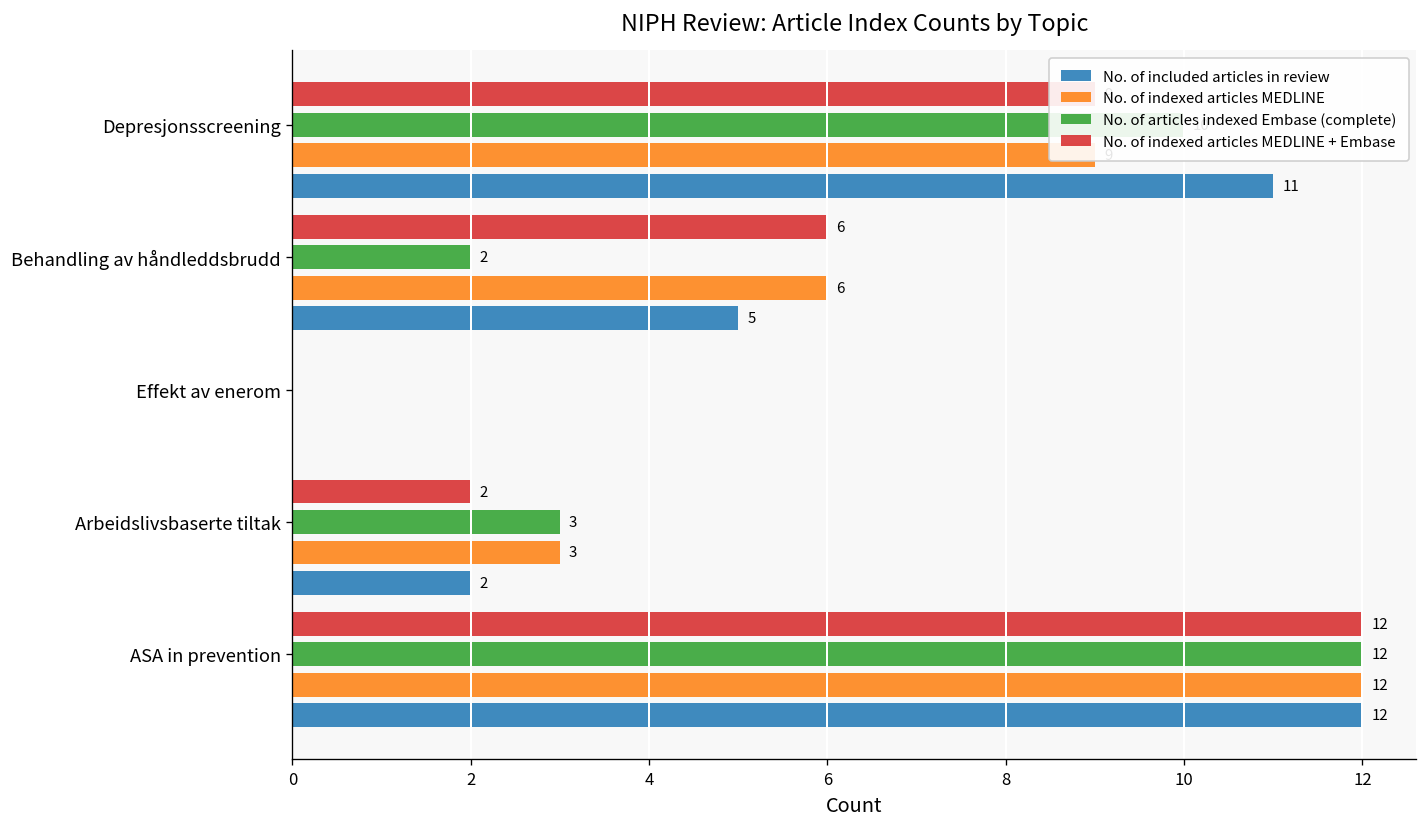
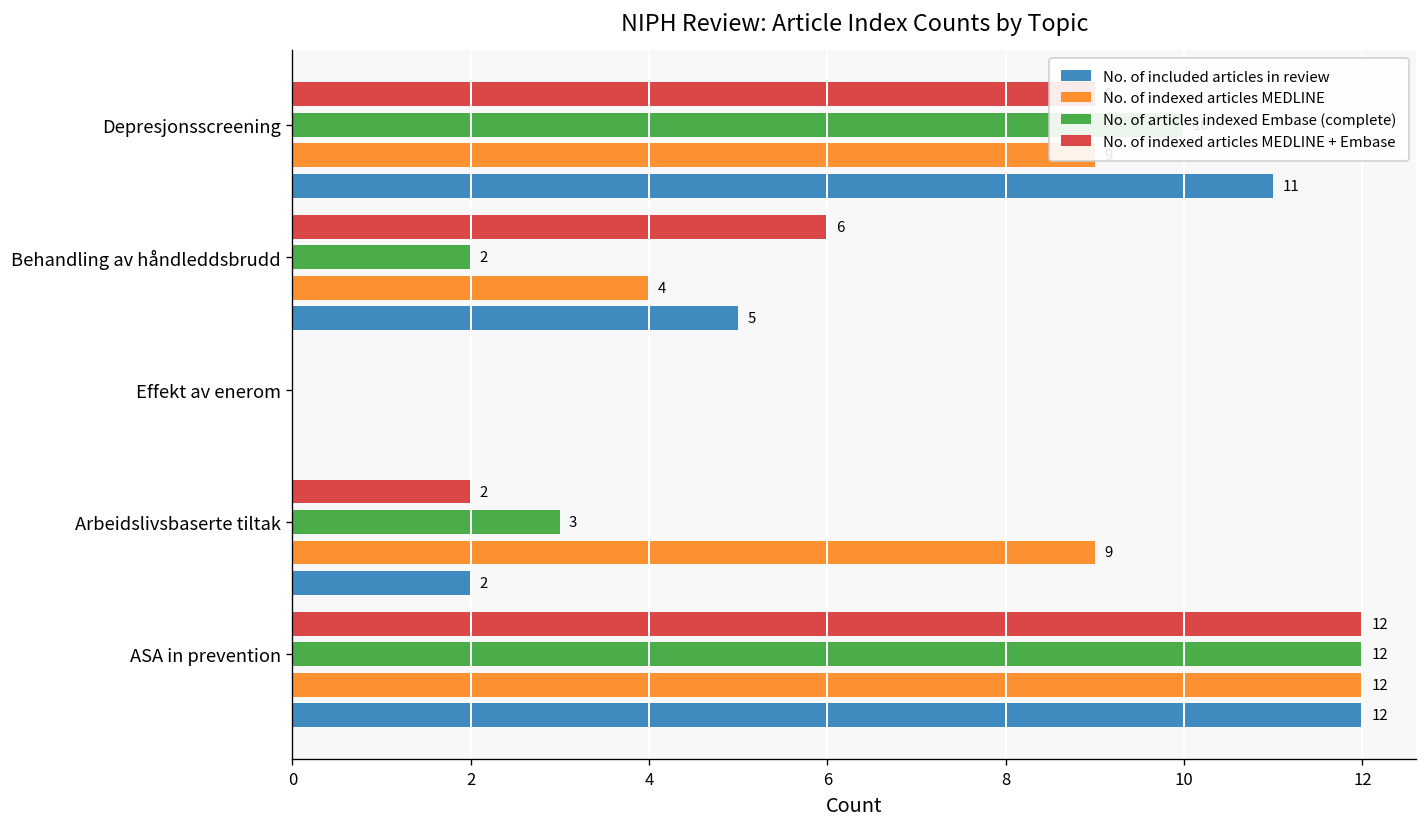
No. of indexed articles MEDLINE, Behandling av håndleddsbrudd: 6 -> 4
No. of indexed articles MEDLINE, Arbeidslivsbaserte tiltak: 3 -> 9
